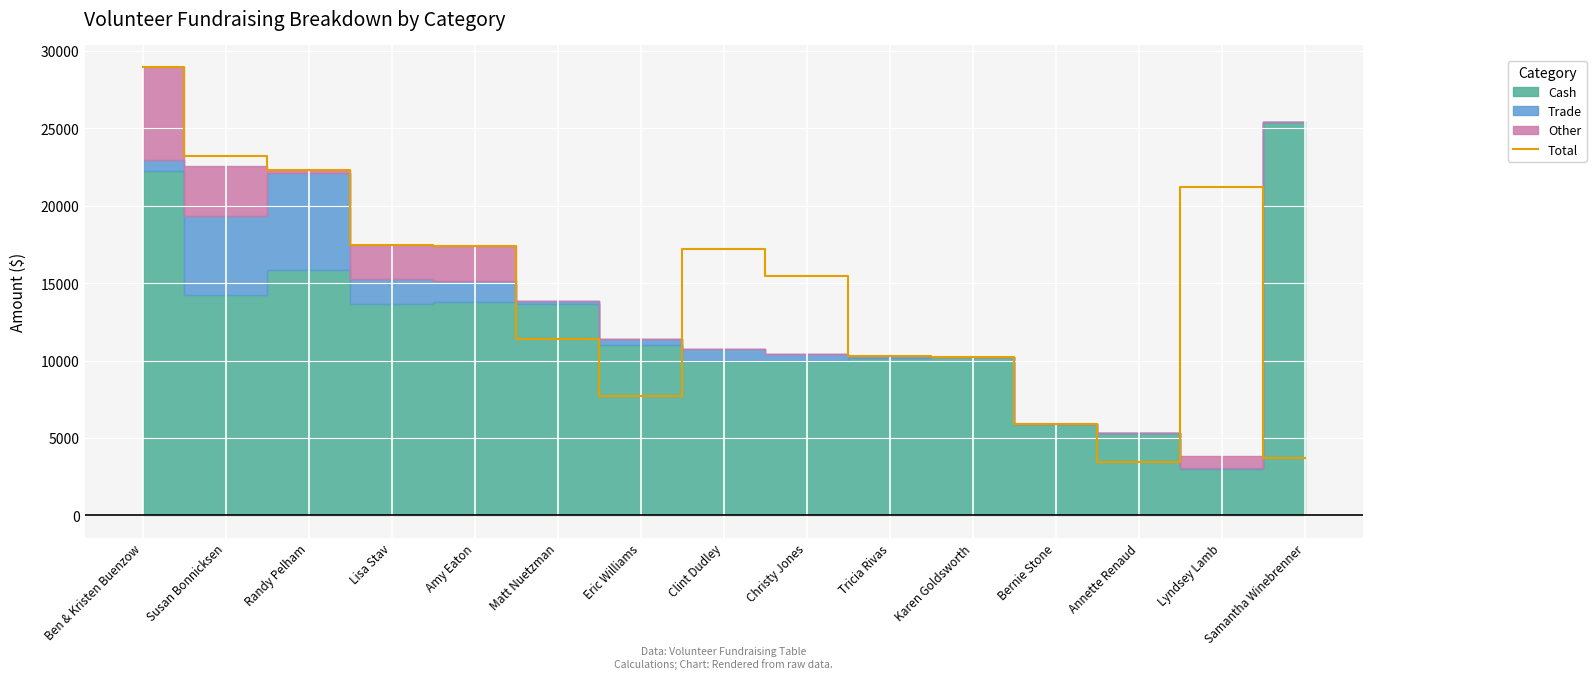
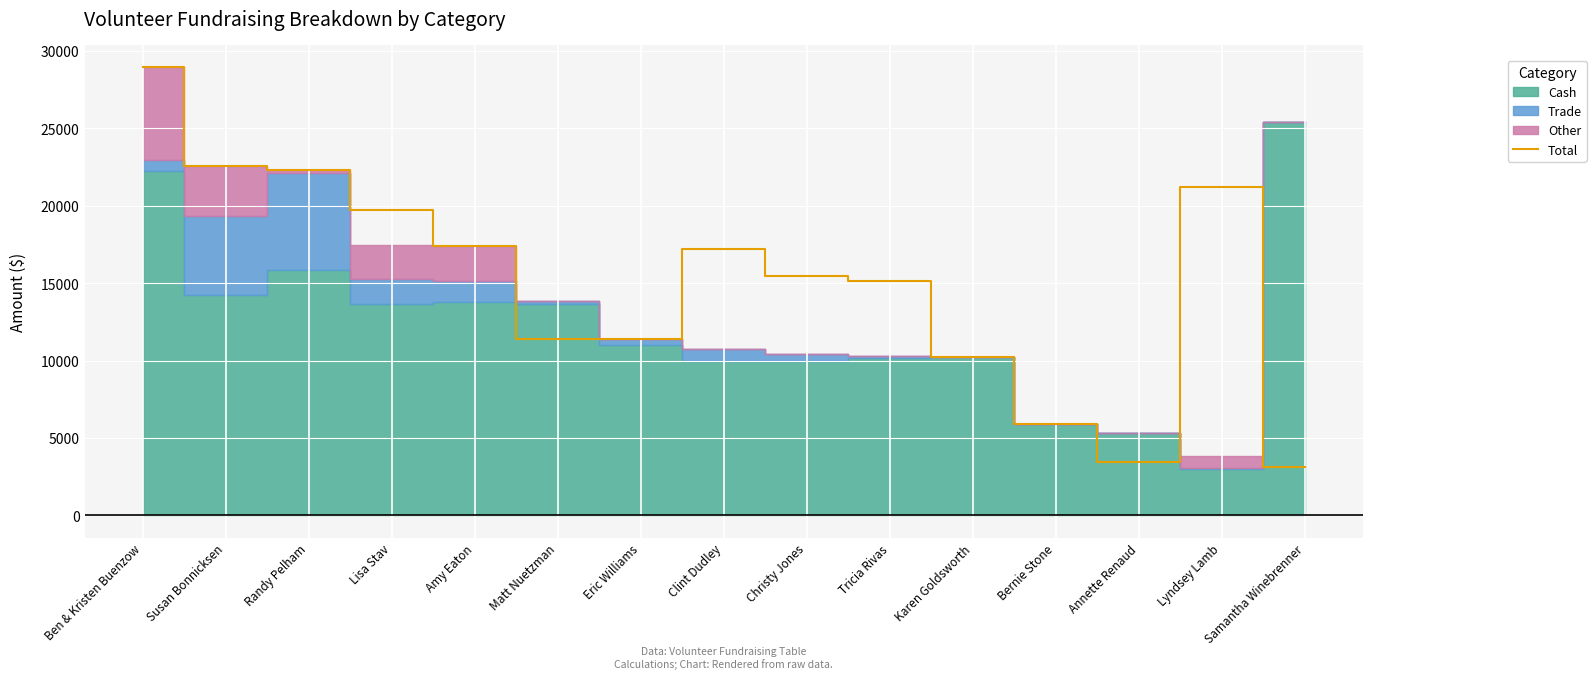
Total, Susan Bonnicksen: 23200 -> 22600
Total, Lisa Stav: 17500 -> 19700
Total, Eric Williams: 7700 -> 11400
Total, Tricia Rivas: 10300 -> 15100
Total, Samantha Winebrenner: 3700 -> 3100
